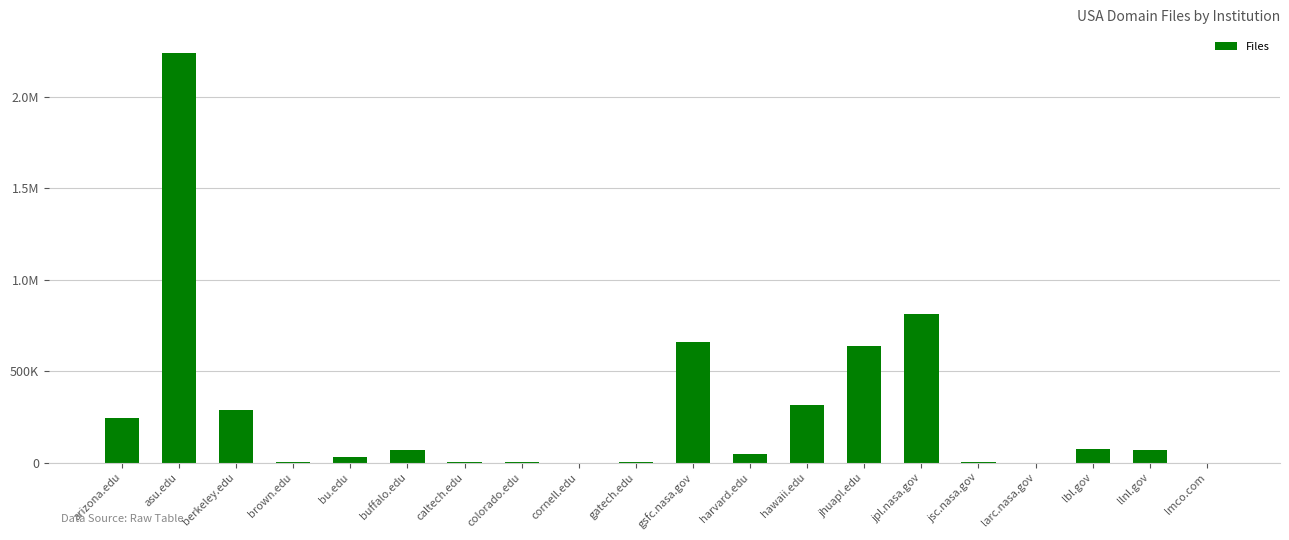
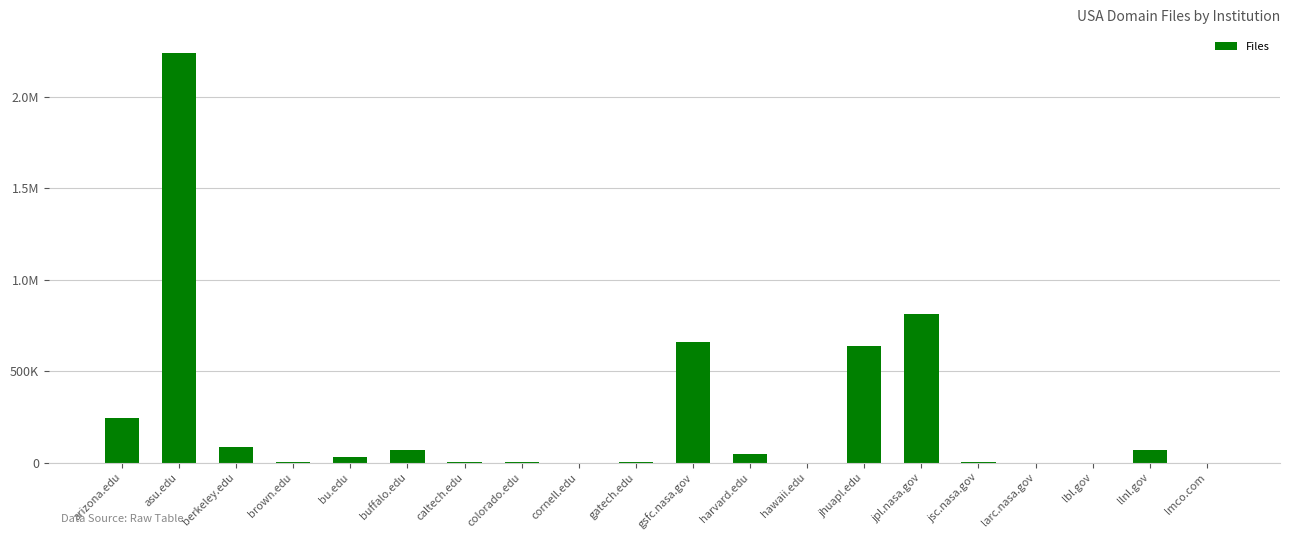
berkeley.edu: 290000 -> 90000
hawaii.edu: 310000 -> 0
lbl.gov: 70000 -> 0
